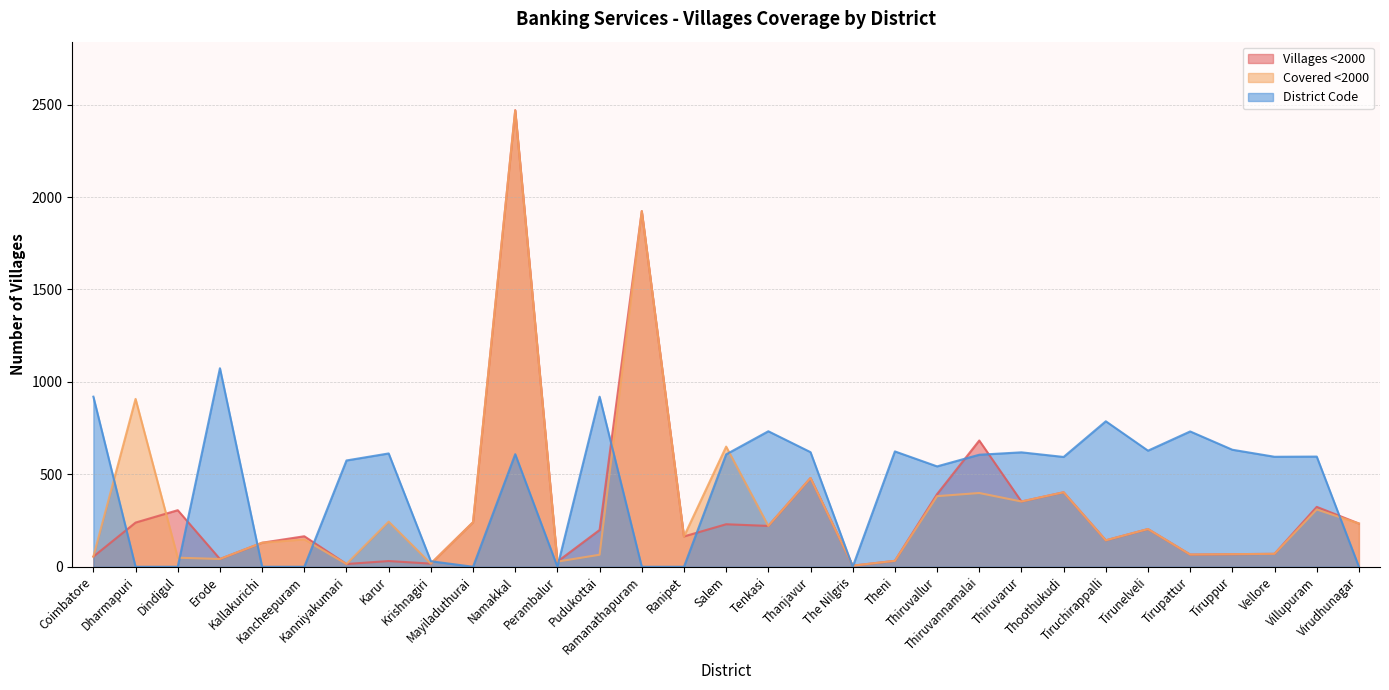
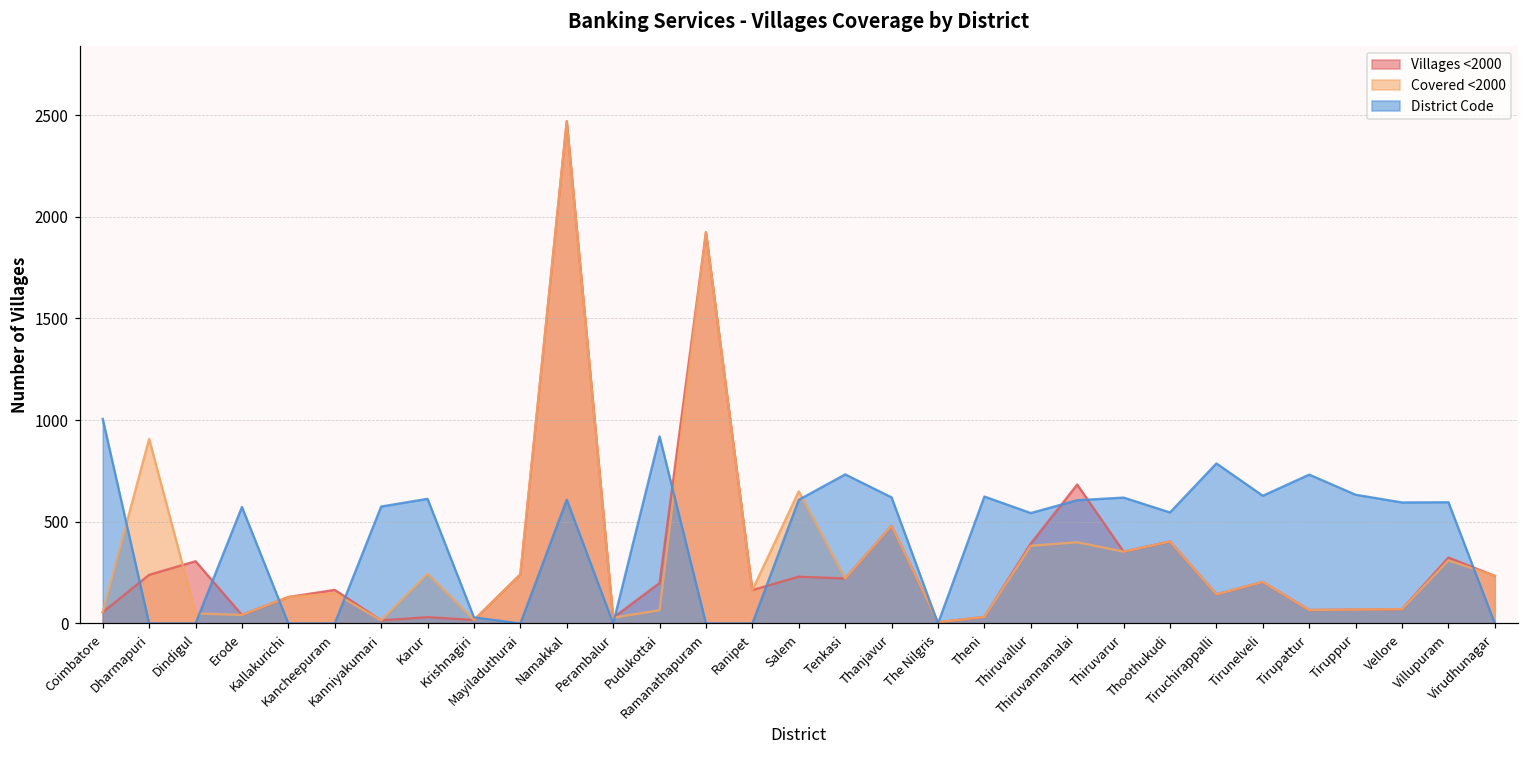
District Code, Coimbatore: 920 -> 1010
District Code, Erode: 1070 -> 570
District Code, Thoothukudi: 590 -> 550
